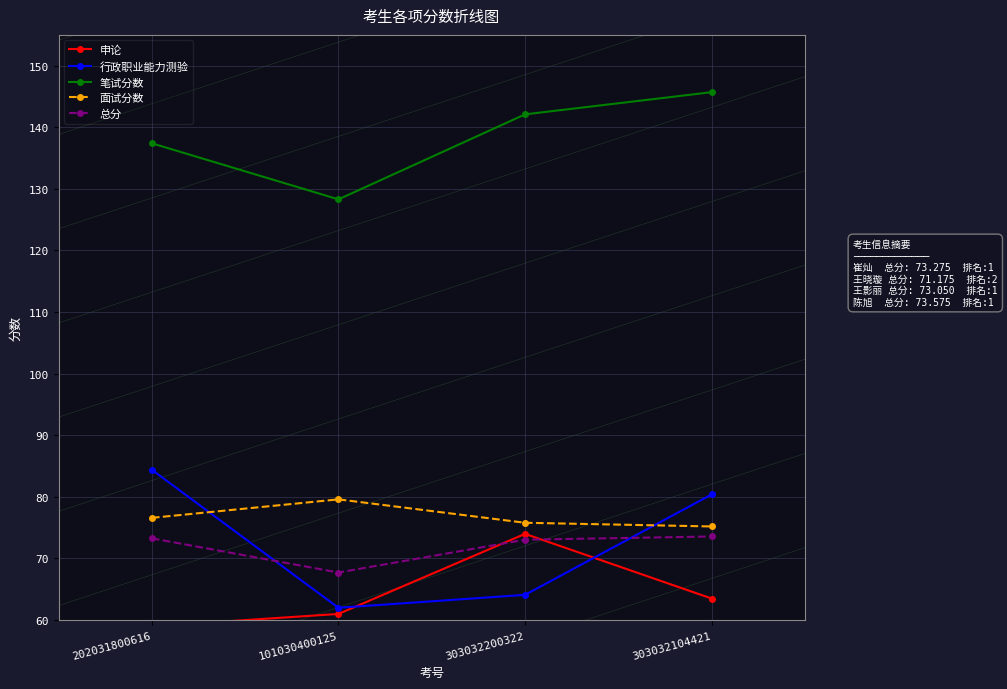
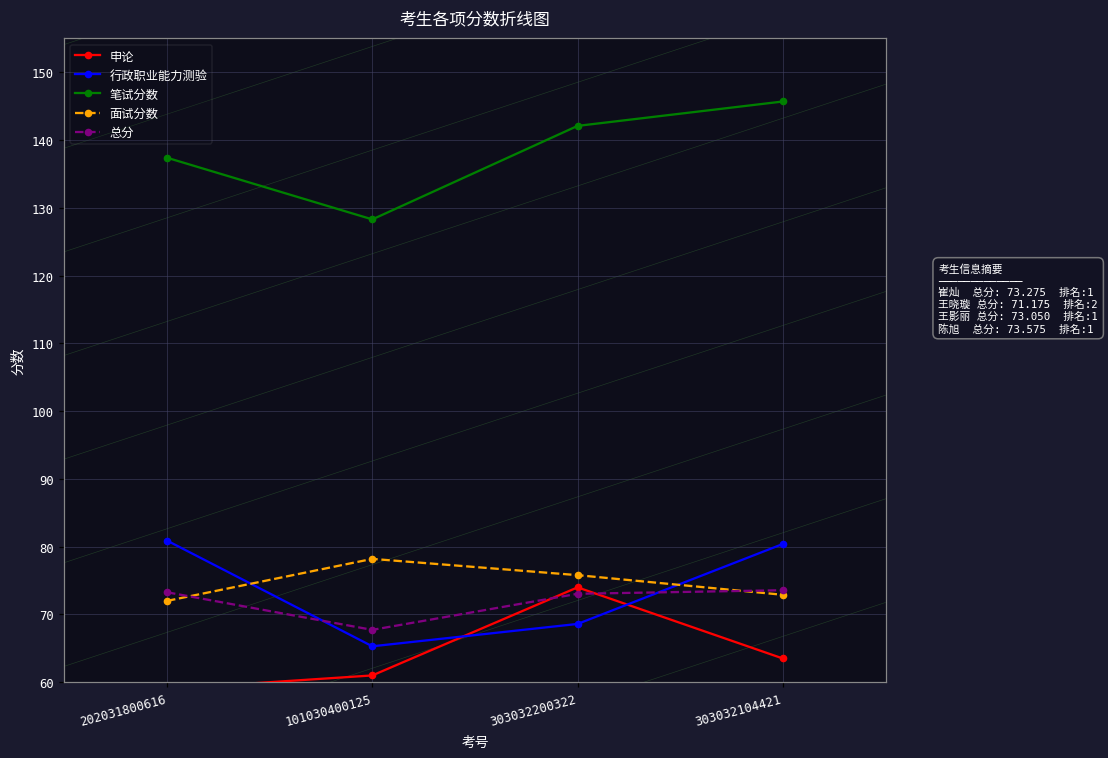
行政职业能力测验, 202031800616: 84 -> 81
面试分数, 202031800616: 77 -> 72
行政职业能力测验, 101030400125: 62 -> 65
面试分数, 101030400125: 80 -> 78
行政职业能力测验, 303032200322: 64 -> 69
面试分数, 303032104421: 75 -> 73
